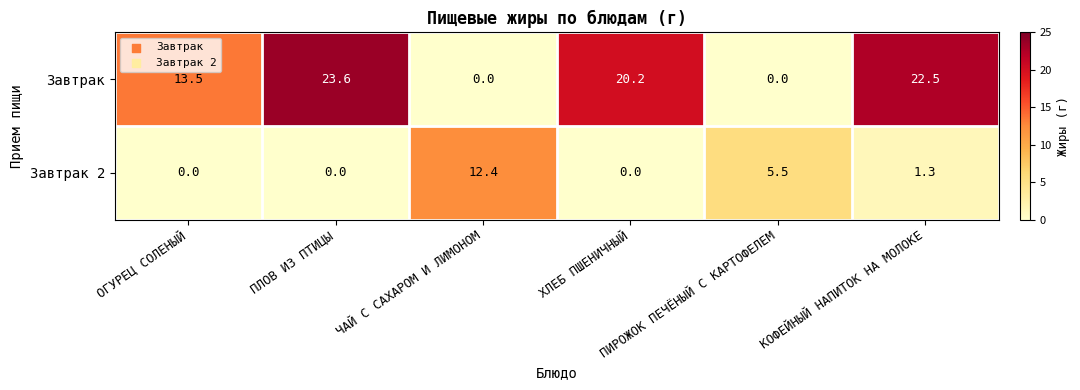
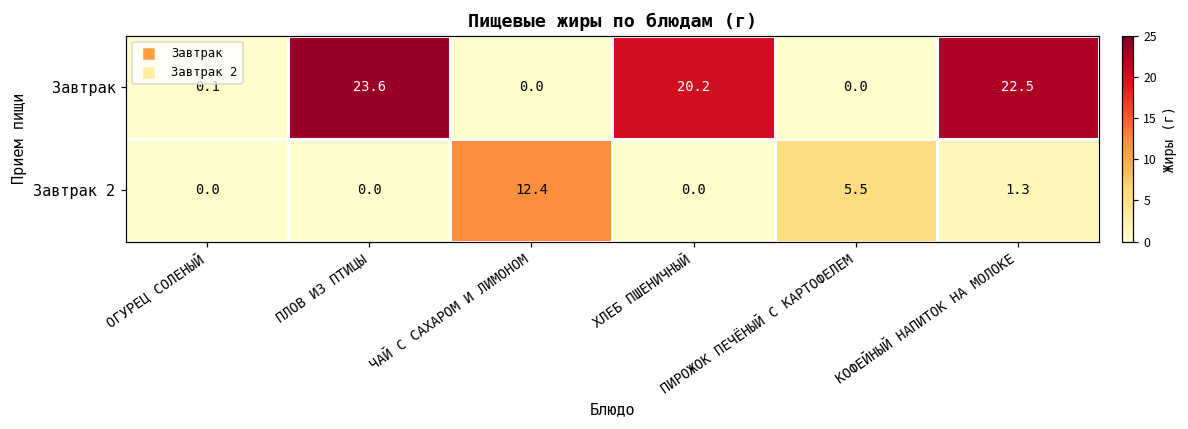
Завтрак, ОГУРЕЦ СОЛЕНЫЙ: 13.5 -> 0.1
